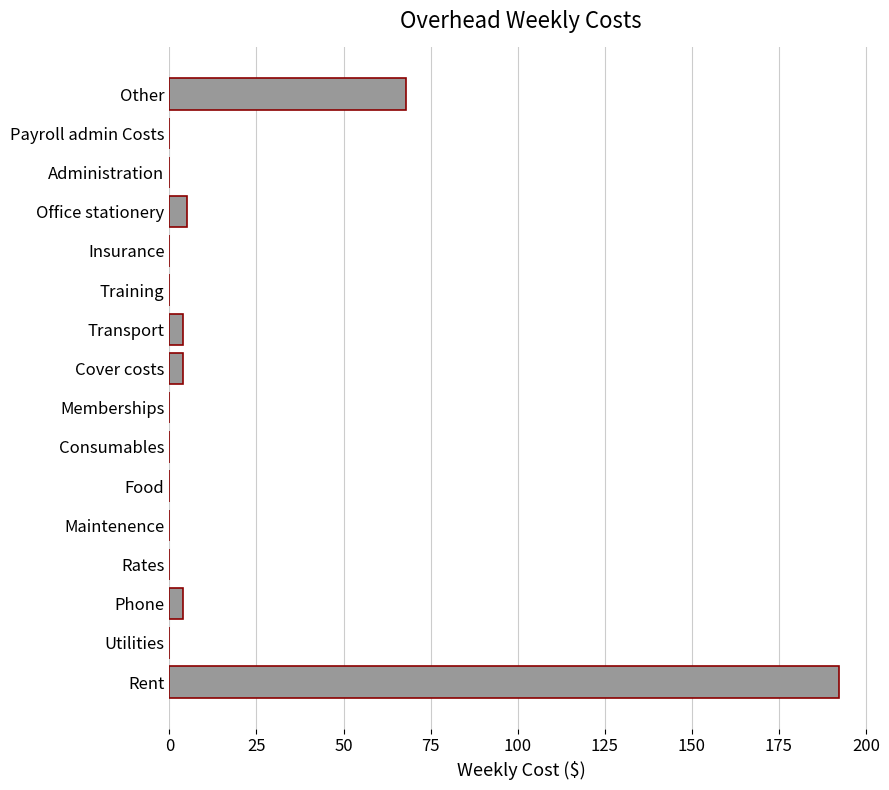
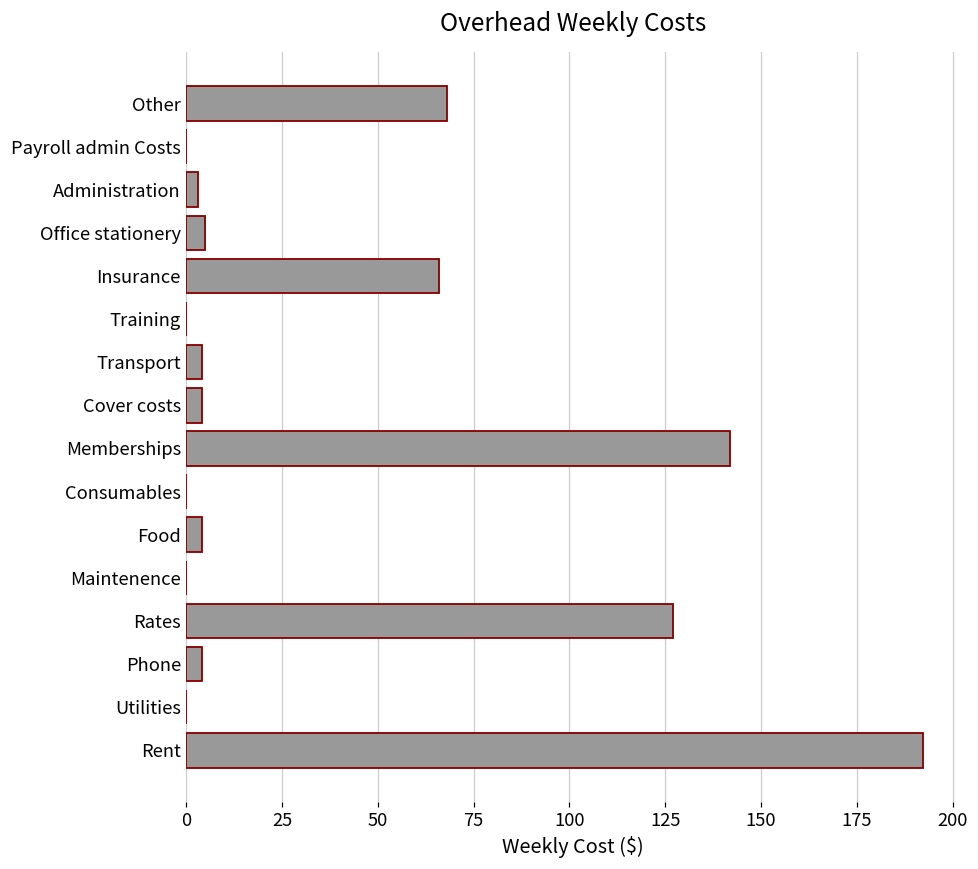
Administration: 0 -> 3
Insurance: 0 -> 66
Memberships: 0 -> 142
Food: 0 -> 4
Rates: 0 -> 127
